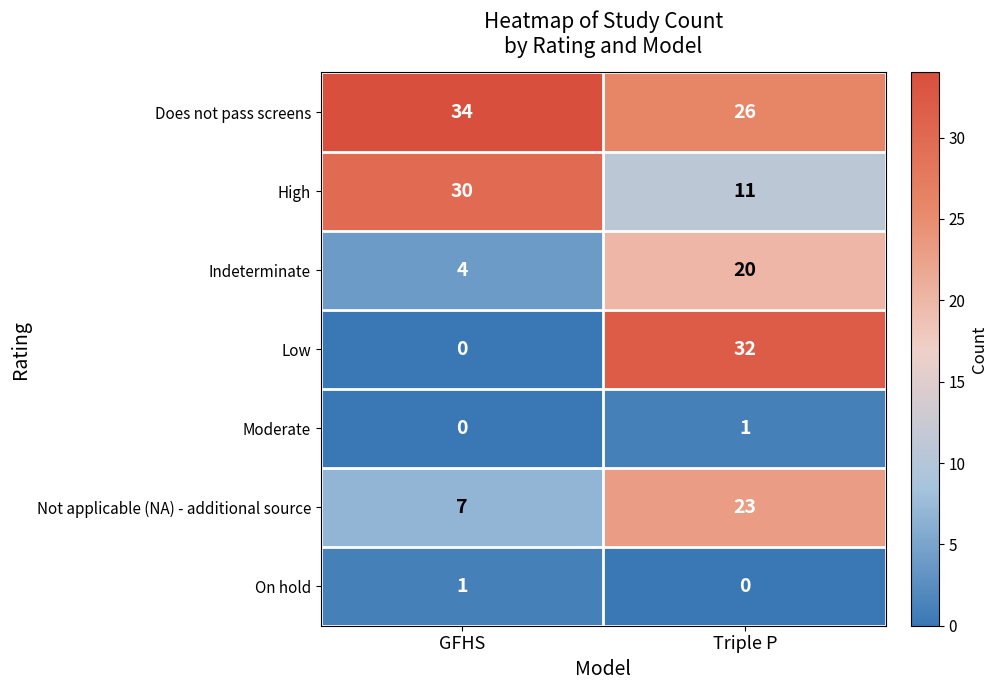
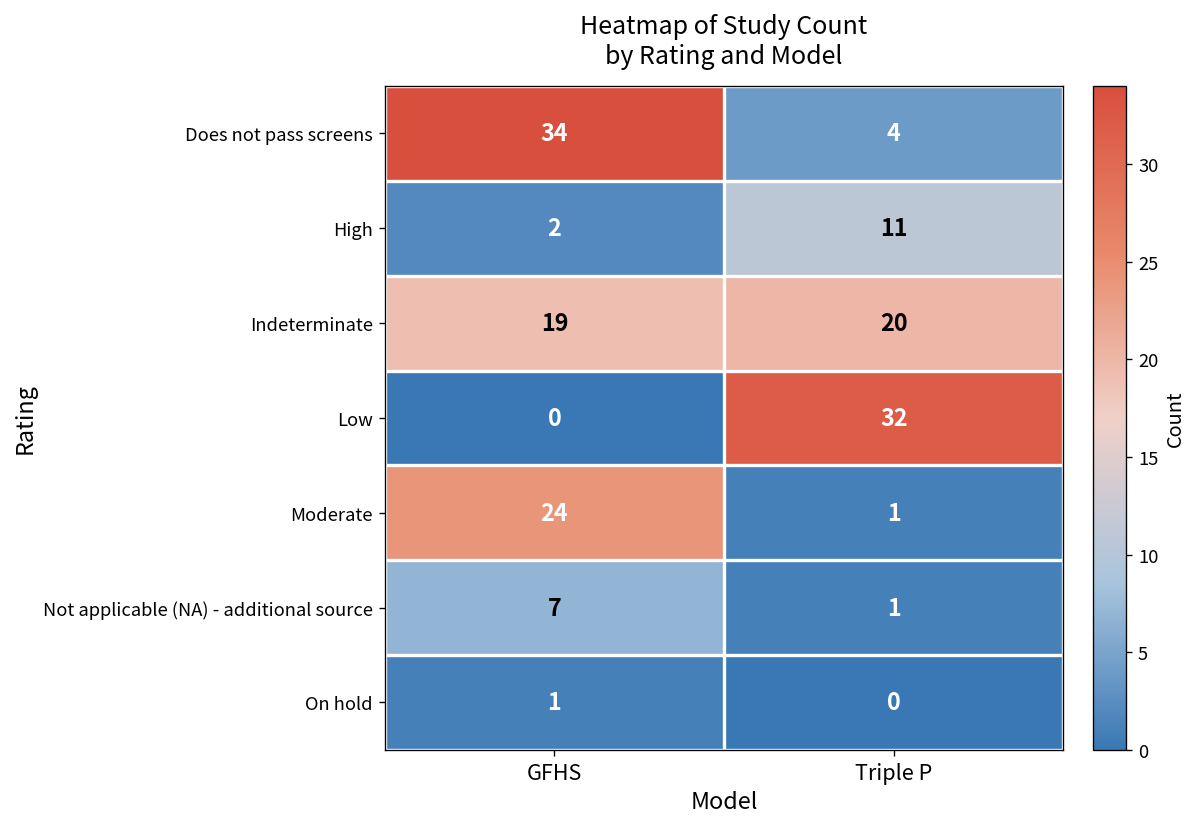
Does not pass screens, Triple P: 26 -> 4
High, GFHS: 30 -> 2
Indeterminate, GFHS: 4 -> 19
Moderate, GFHS: 0 -> 24
Not applicable (NA) - additional source, Triple P: 23 -> 1
